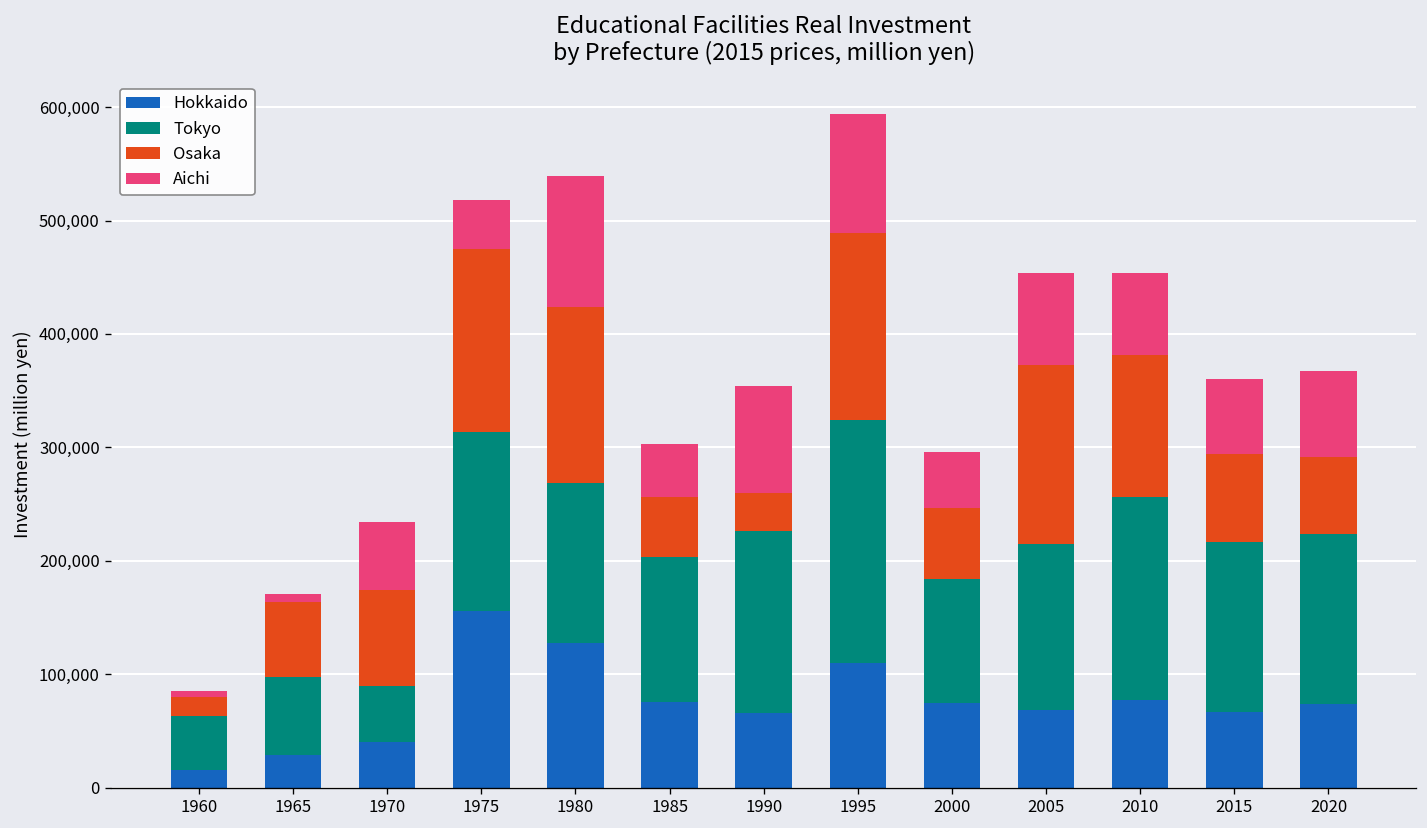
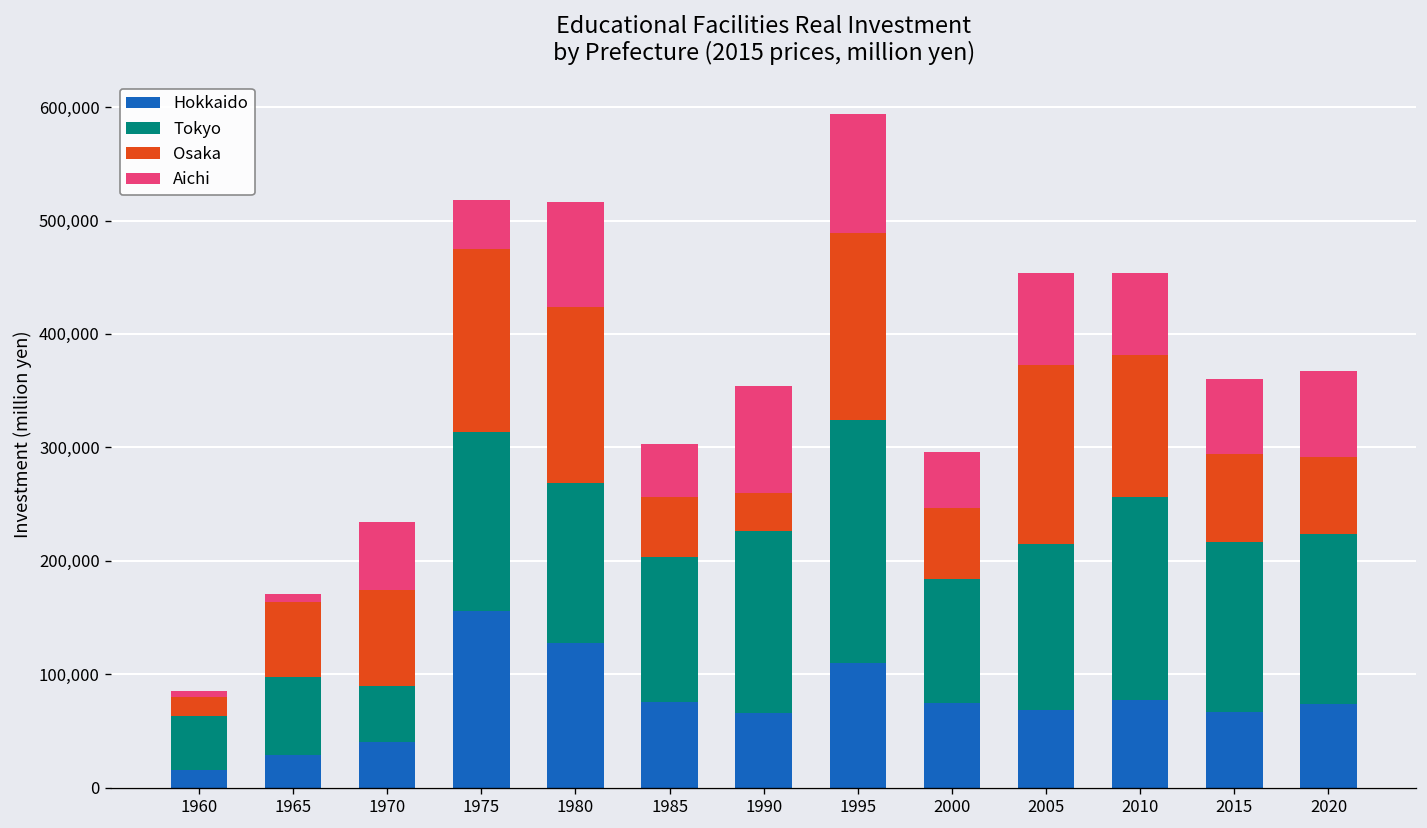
Aichi, 1980: 120,000 -> 90,000
